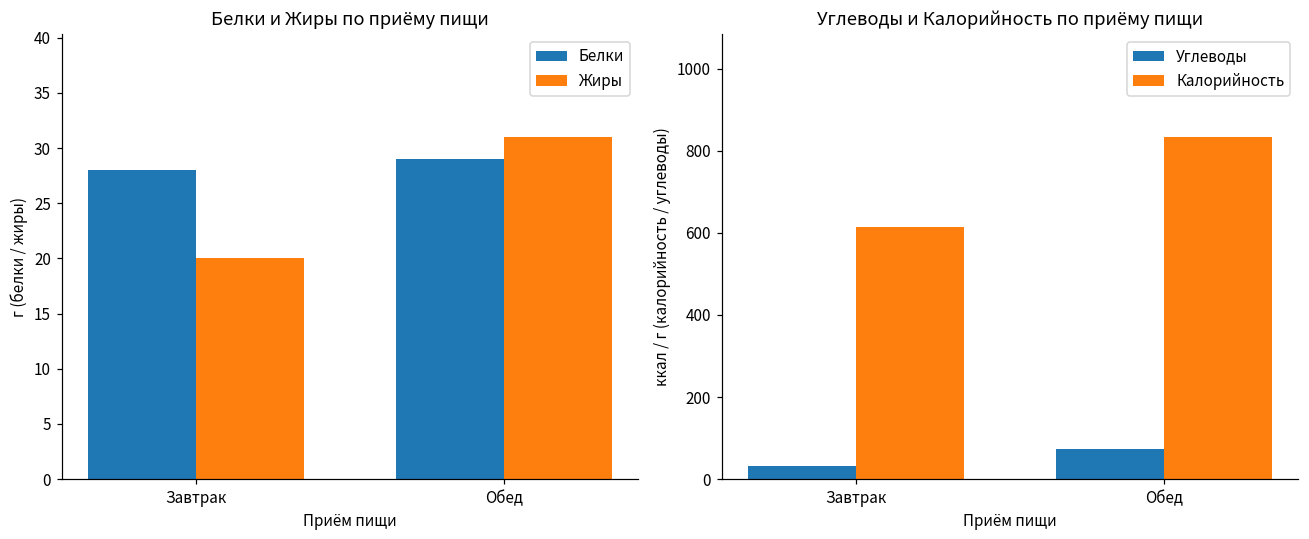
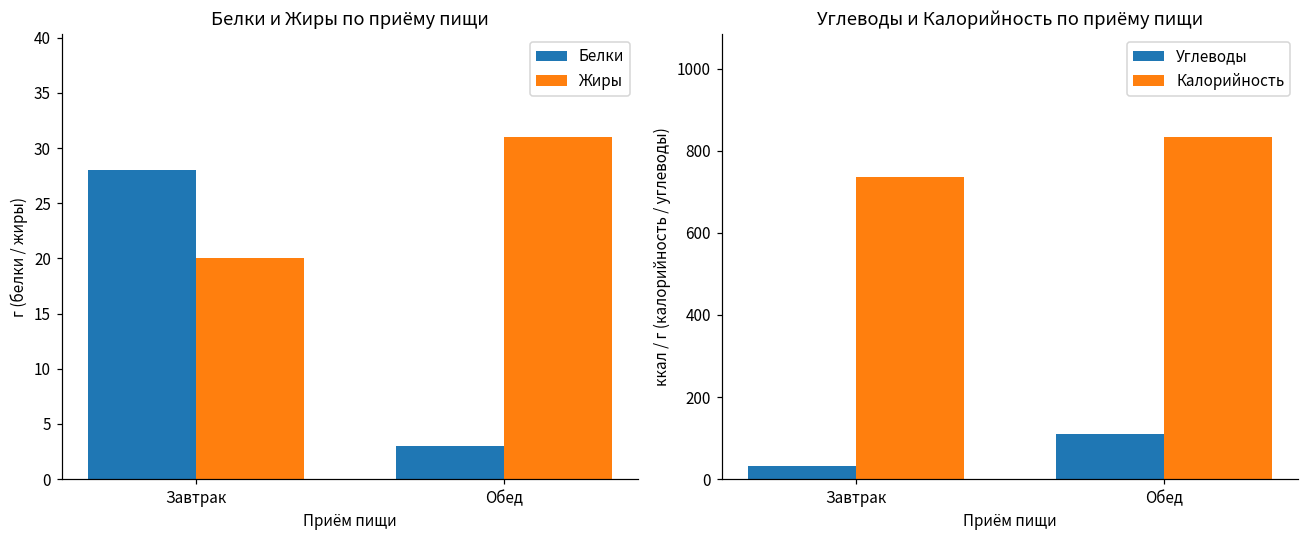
Белки и Жиры по приёму пищи, Белки, Обед: 29 -> 3
Углеводы и Калорийность по приёму пищи, Калорийность, Завтрак: 610 -> 740
Углеводы и Калорийность по приёму пищи, Углеводы, Обед: 70 -> 110
